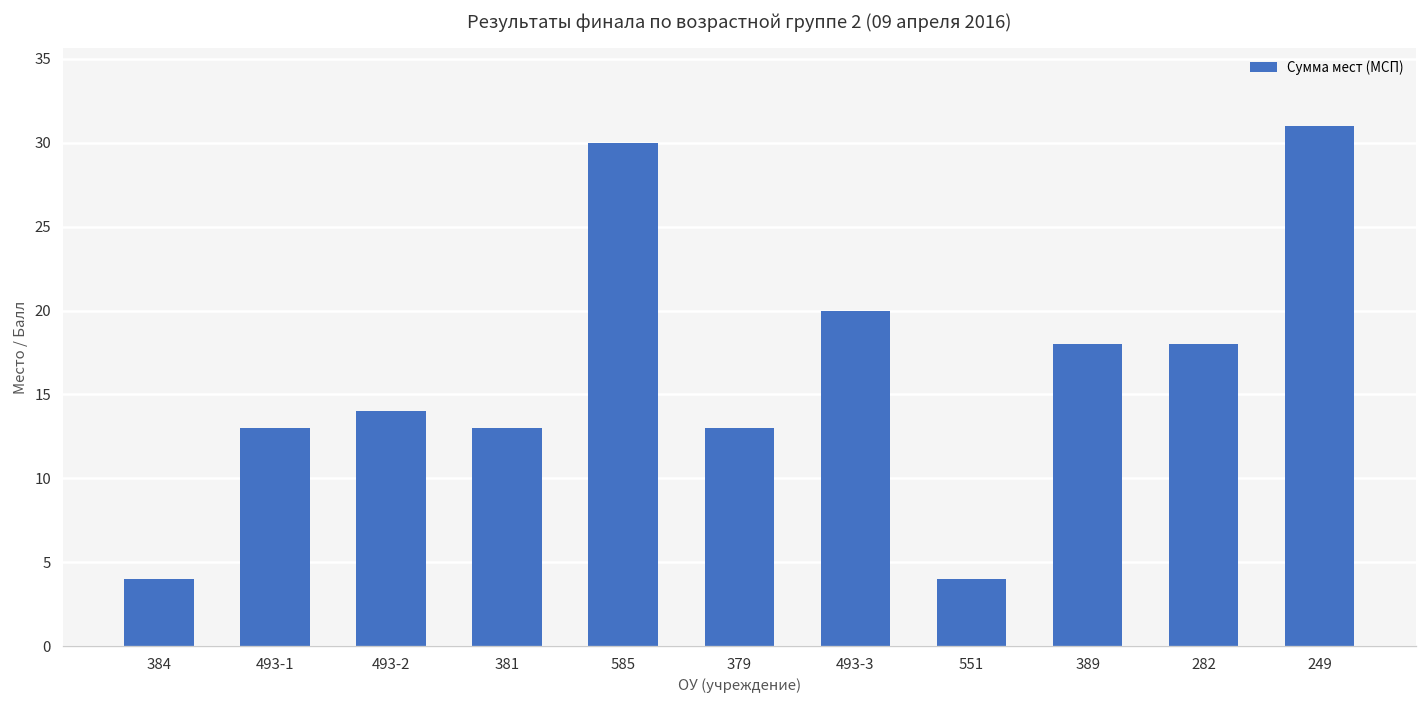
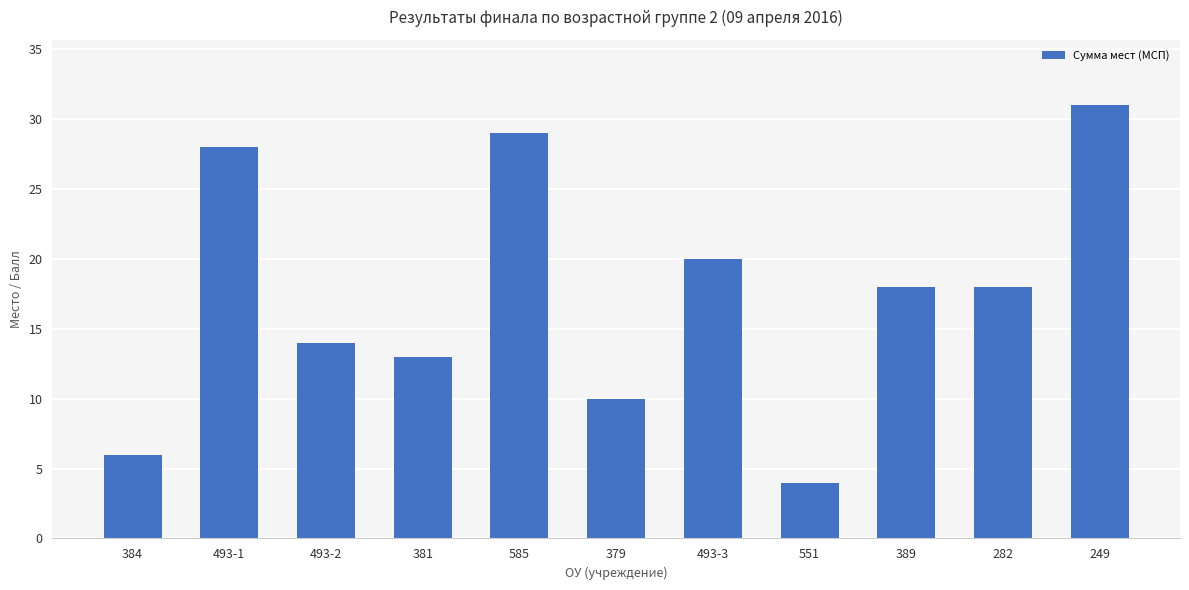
384: 4 -> 6
493-1: 13 -> 28
585: 30 -> 29
379: 13 -> 10
